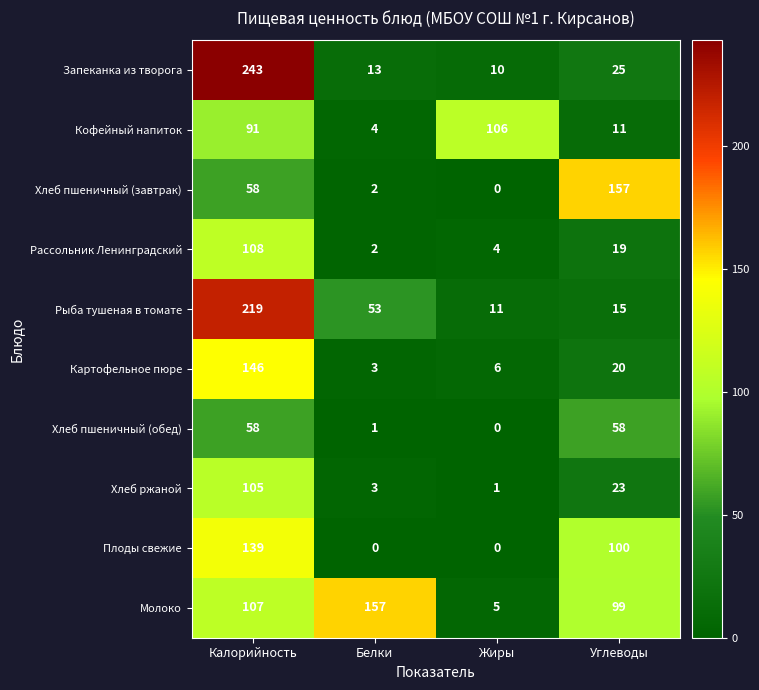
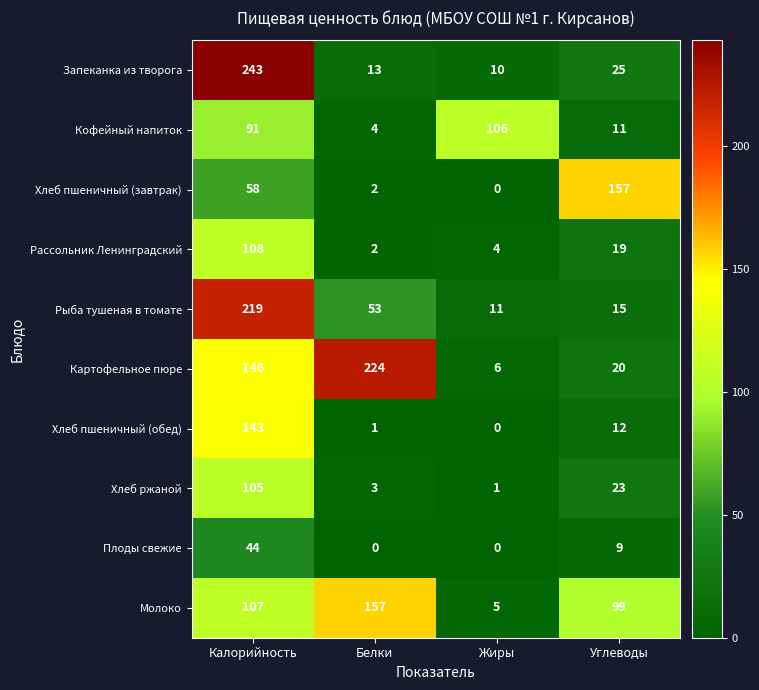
Картофельное пюре, Белки: 3 -> 224
Хлеб пшеничный (обед), Калорийность: 58 -> 143
Хлеб пшеничный (обед), Углеводы: 58 -> 12
Плоды свежие, Калорийность: 139 -> 44
Плоды свежие, Углеводы: 100 -> 9
